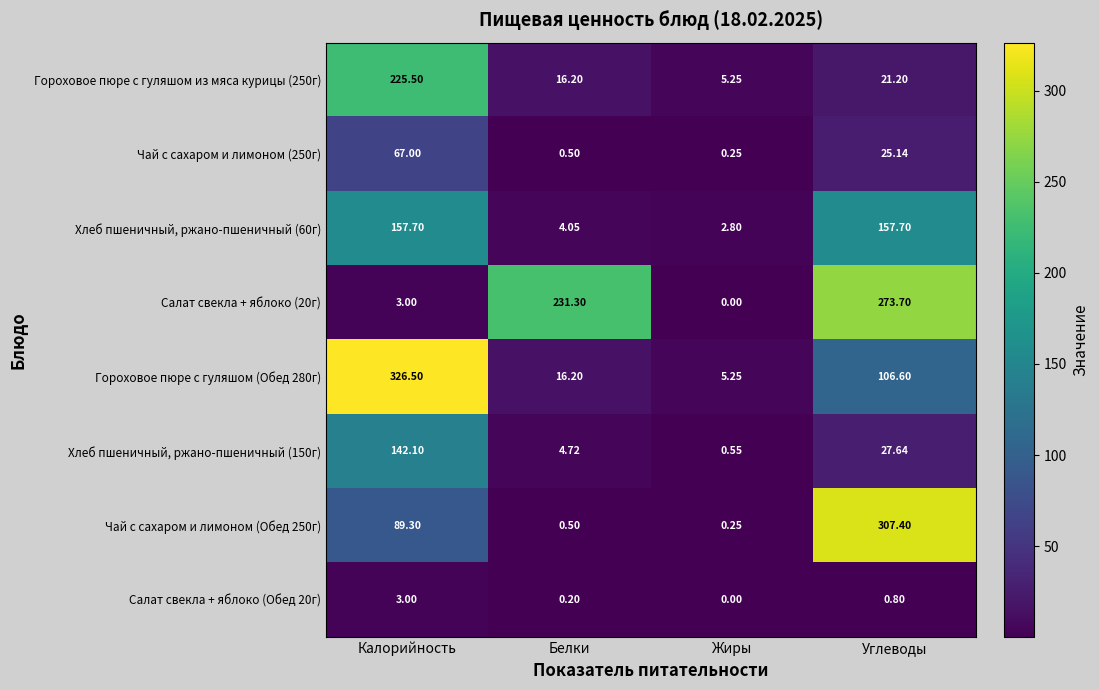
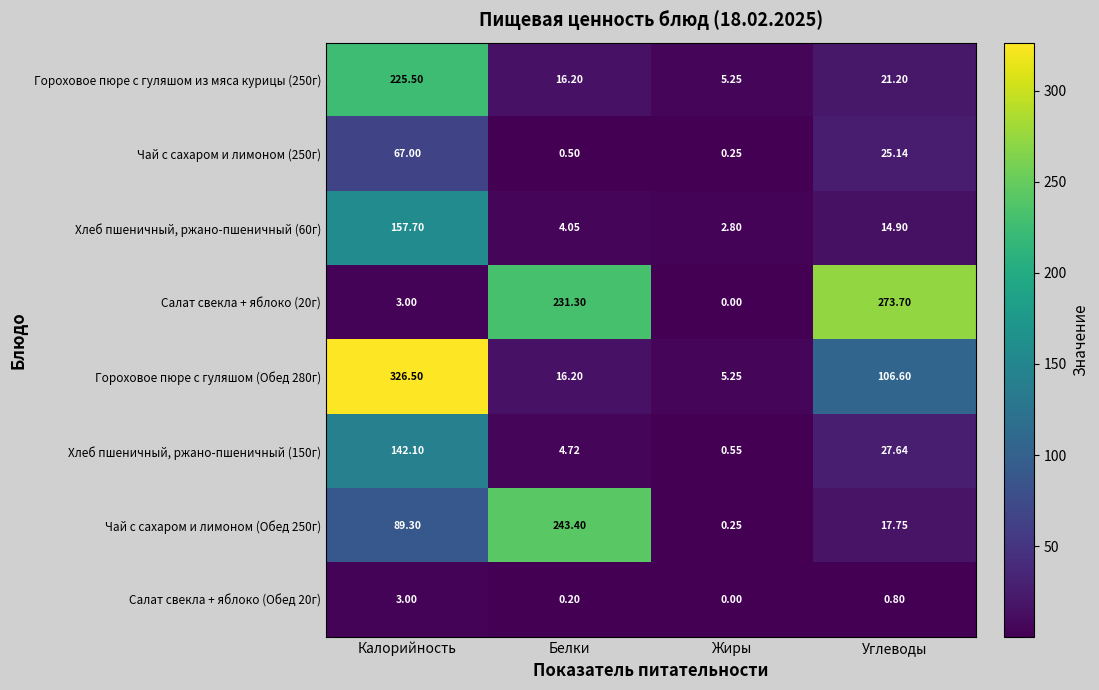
Хлеб пшеничный, ржано-пшеничный (60г), Углеводы: 157.70 -> 14.90
Чай с сахаром и лимоном (Обед 250г), Белки: 0.50 -> 243.40
Чай с сахаром и лимоном (Обед 250г), Углеводы: 307.40 -> 17.75
